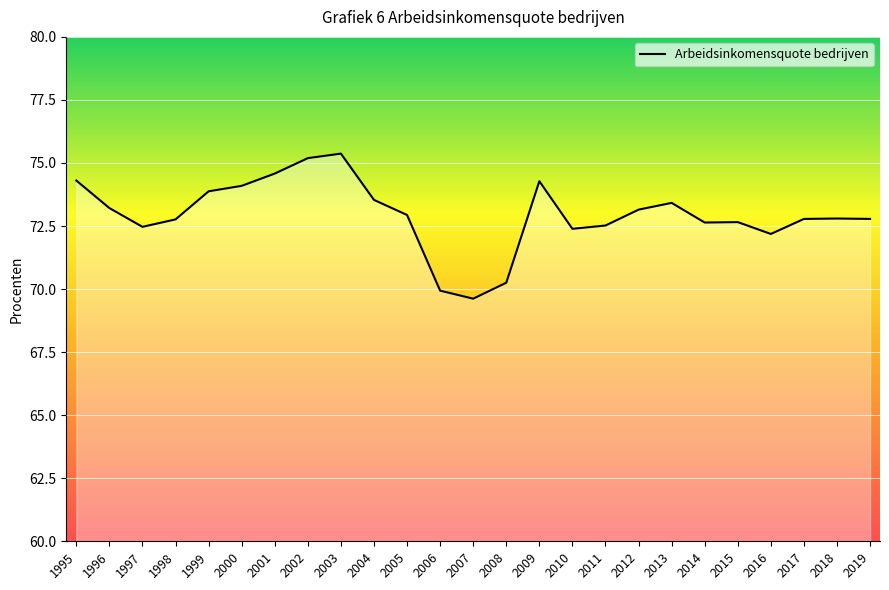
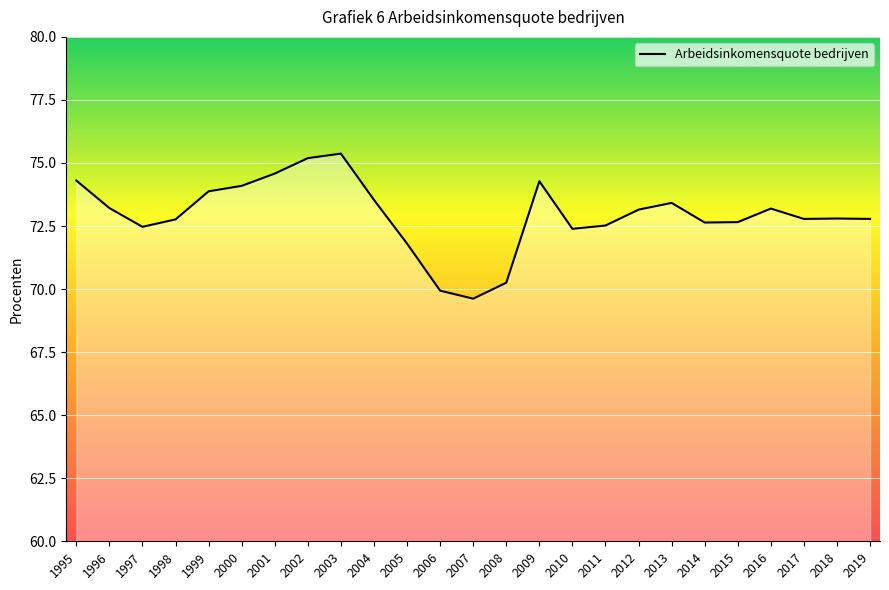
2005: 72.9 -> 71.8
2016: 72.2 -> 73.2
